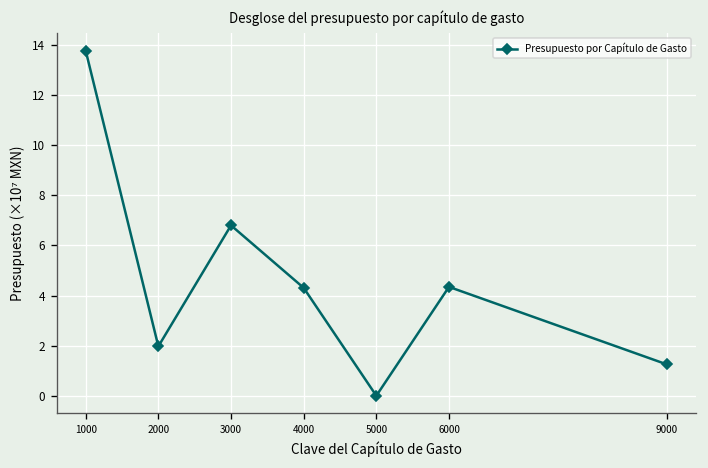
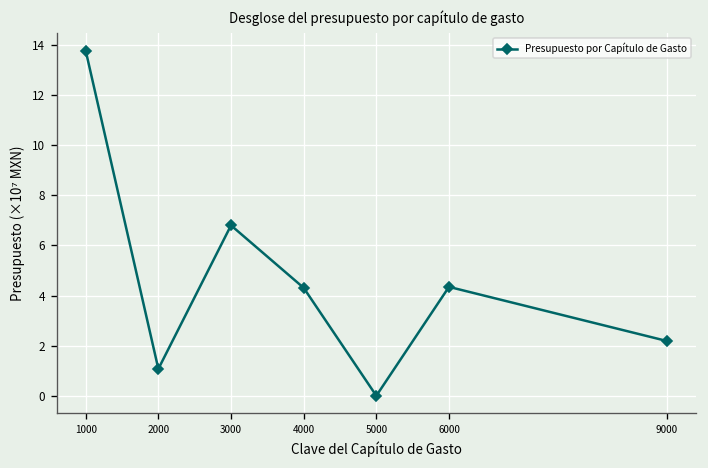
2000: 2.0 -> 1.1
9000: 1.3 -> 2.2
